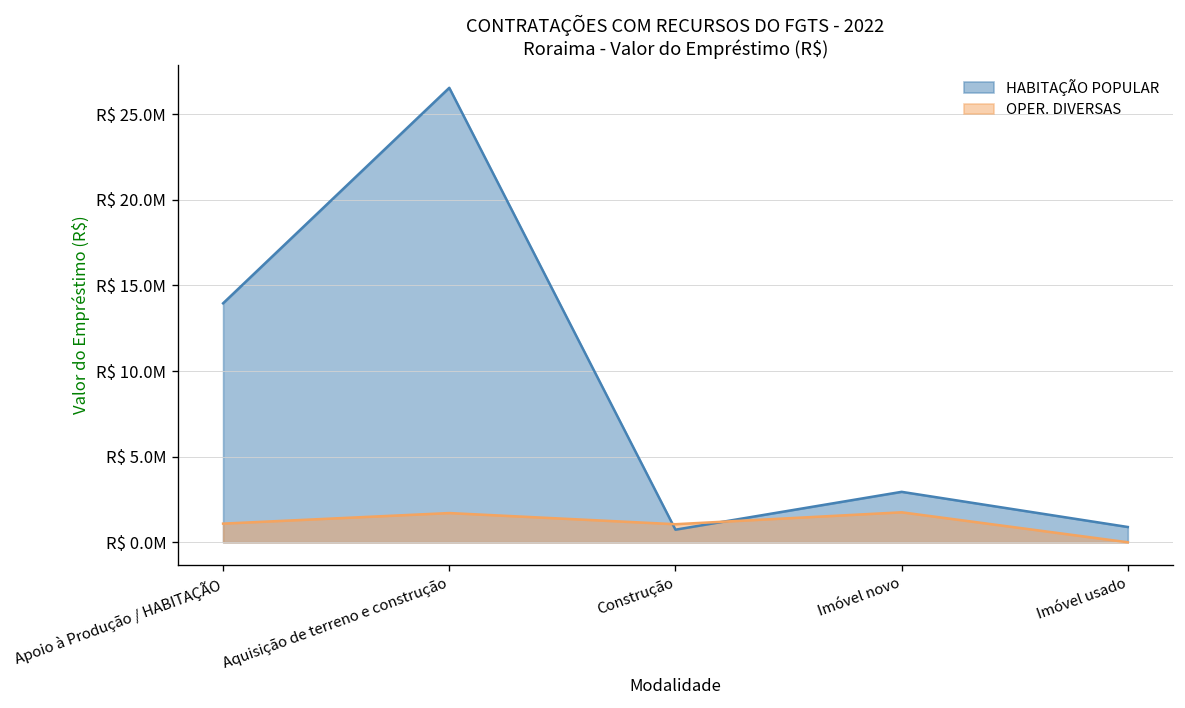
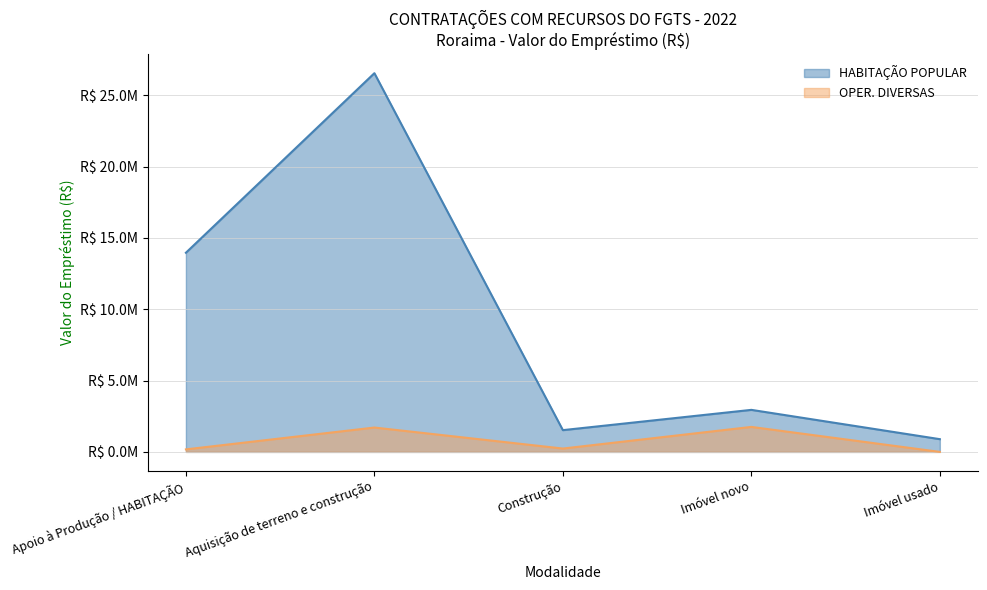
OPER. DIVERSAS, Apoio à Produção / HABITAÇÃO: R$ 1100000 -> R$ 200000
HABITAÇÃO POPULAR, Construção: R$ 700000 -> R$ 1500000
OPER. DIVERSAS, Construção: R$ 1100000 -> R$ 200000
